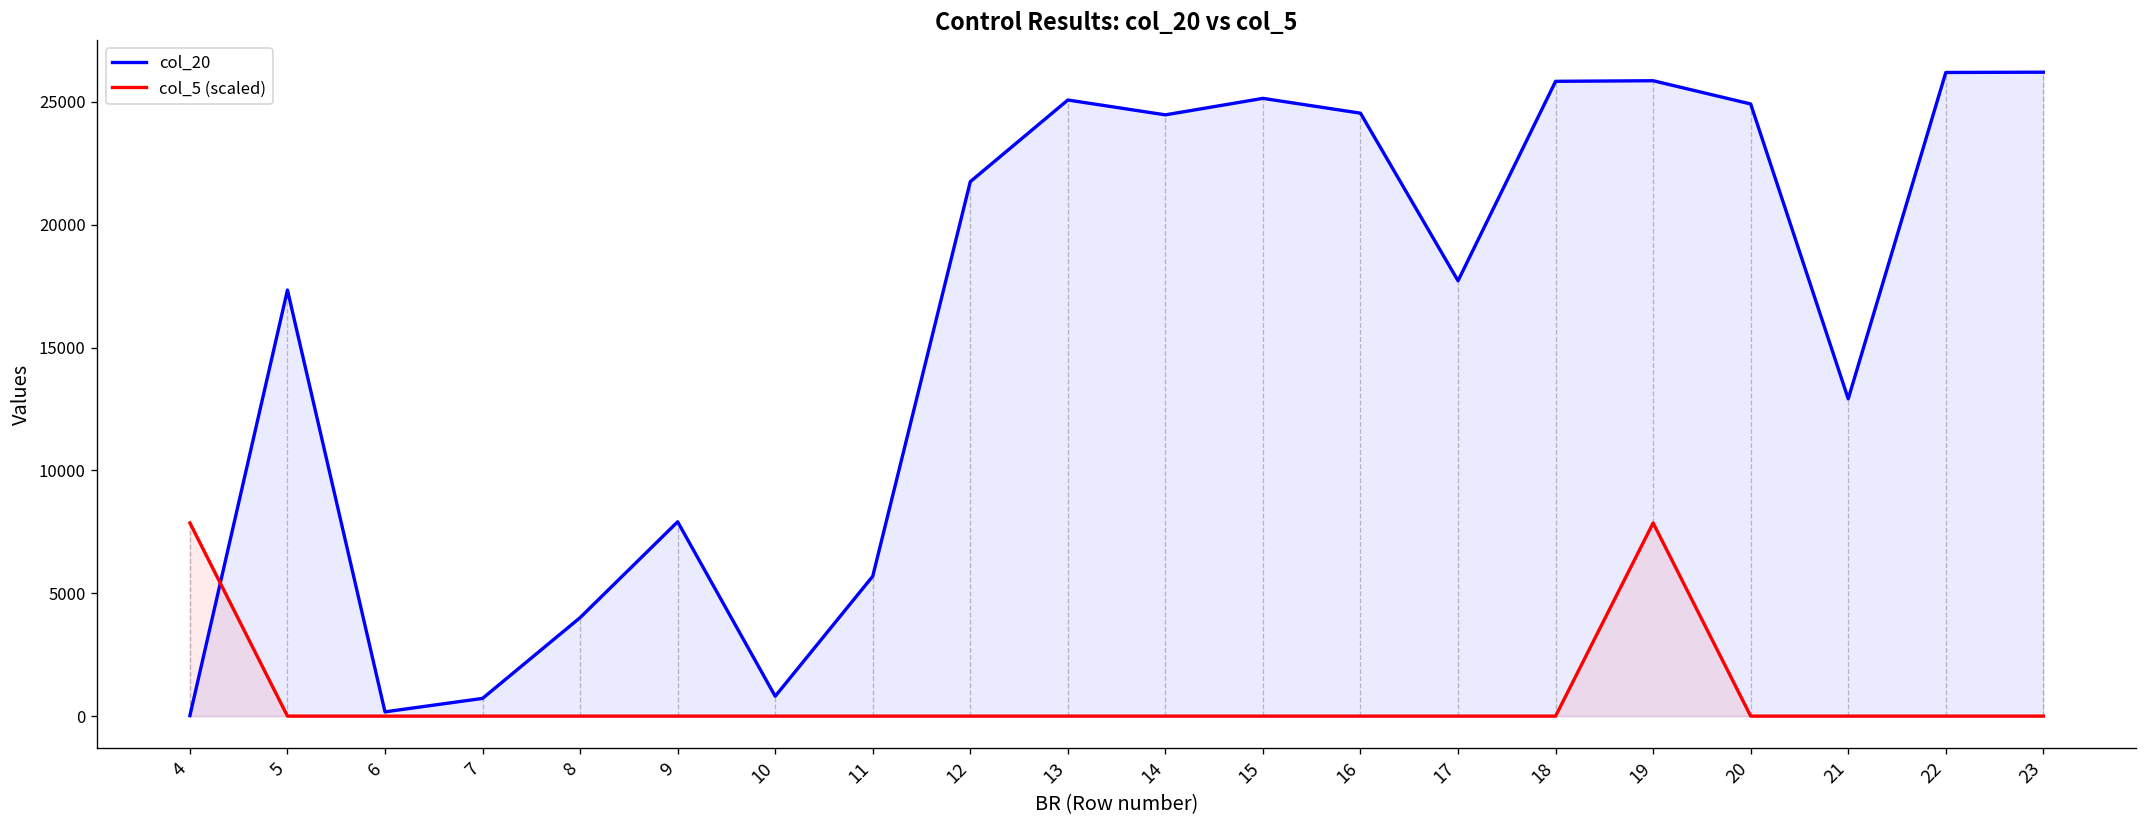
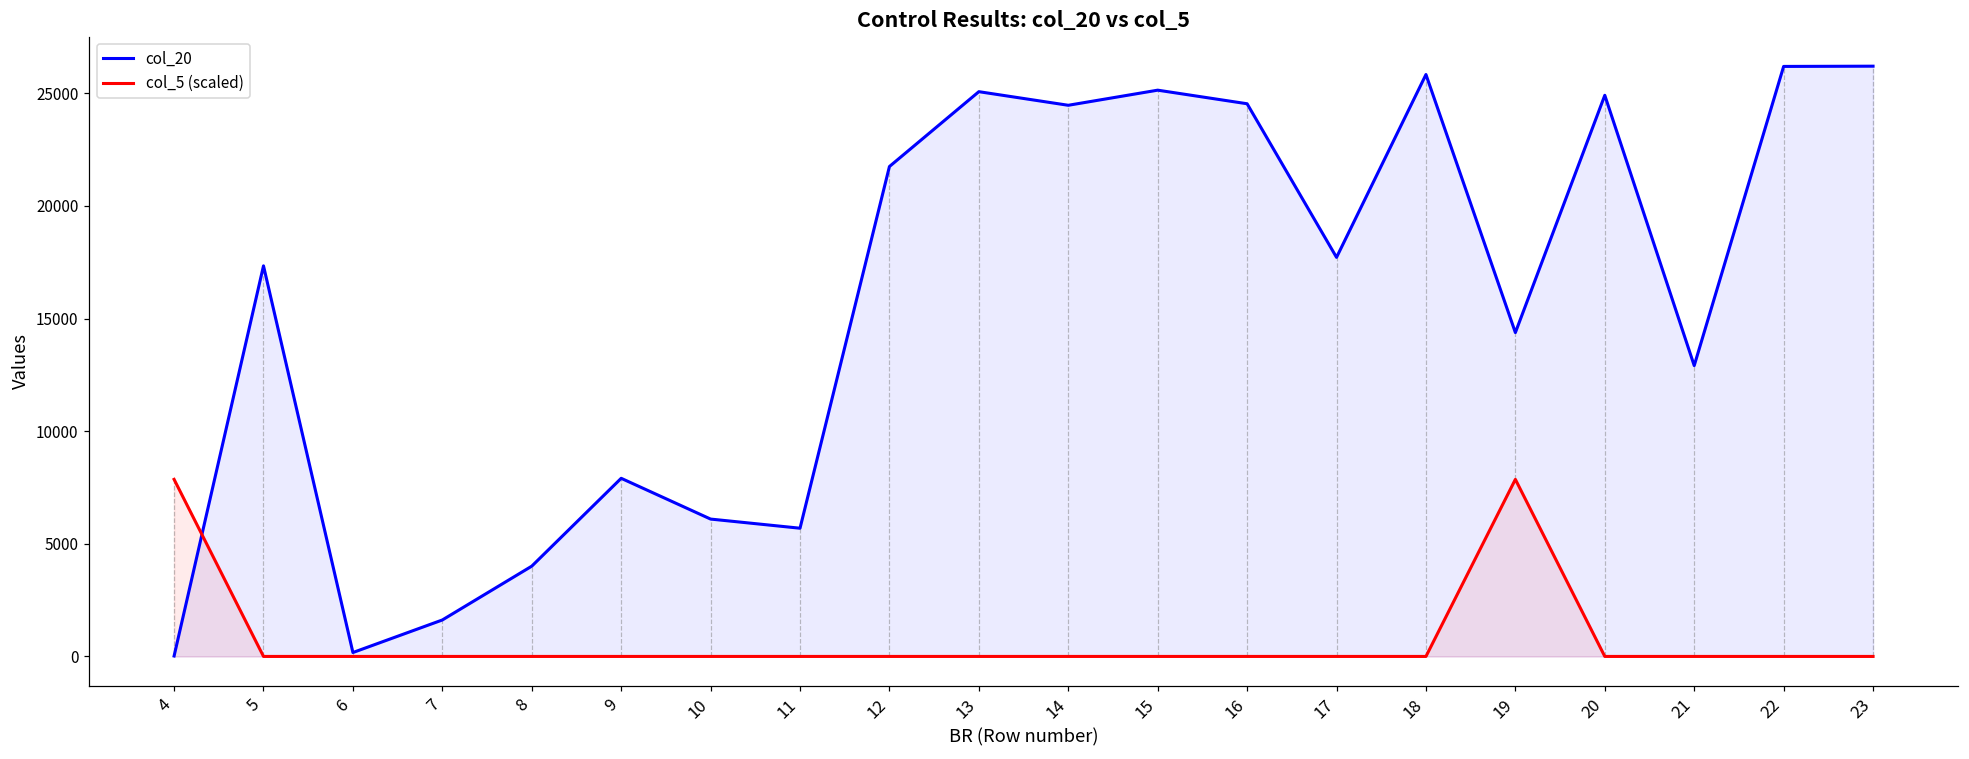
col_20, 7: 700 -> 1600
col_20, 10: 800 -> 6100
col_20, 19: 25900 -> 14400
